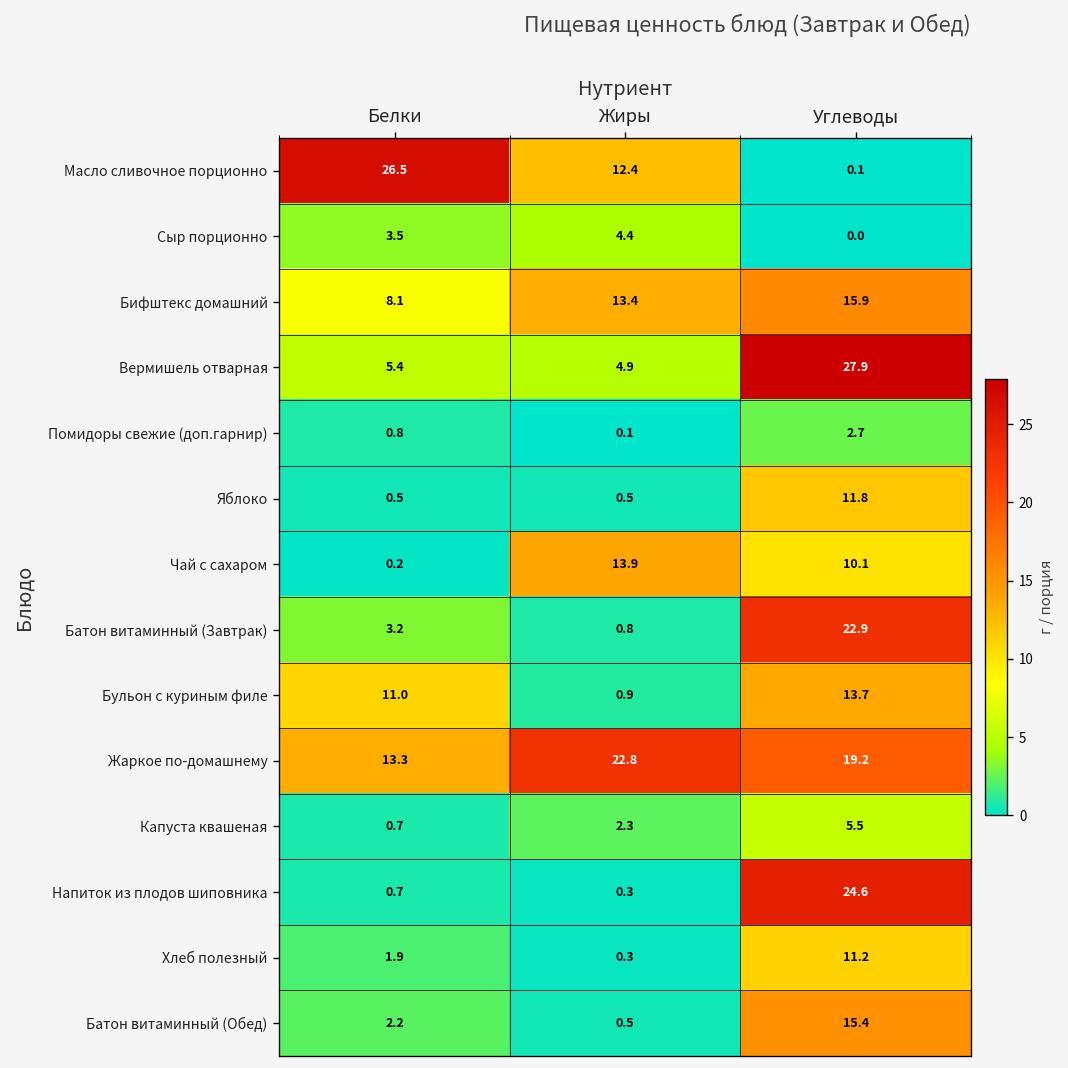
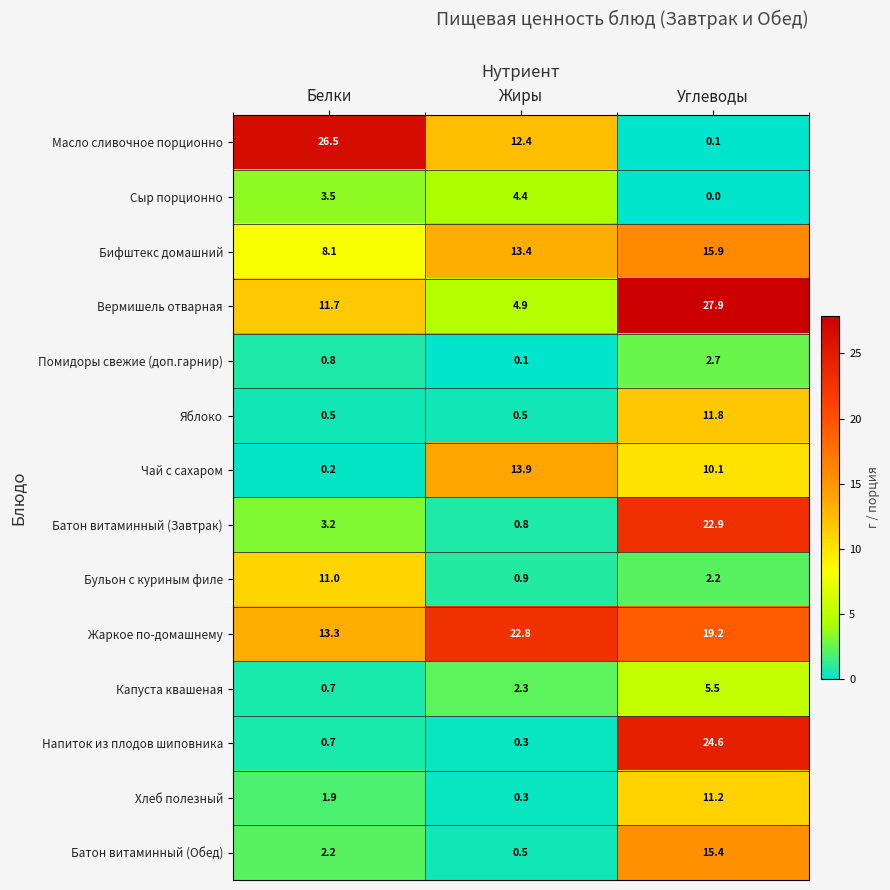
Вермишель отварная, Белки: 5.4 -> 11.7
Бульон с куриным филе, Углеводы: 13.7 -> 2.2
